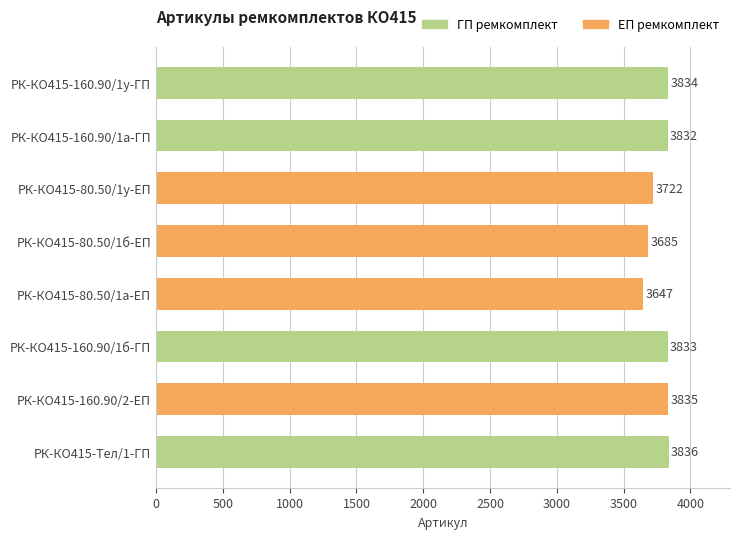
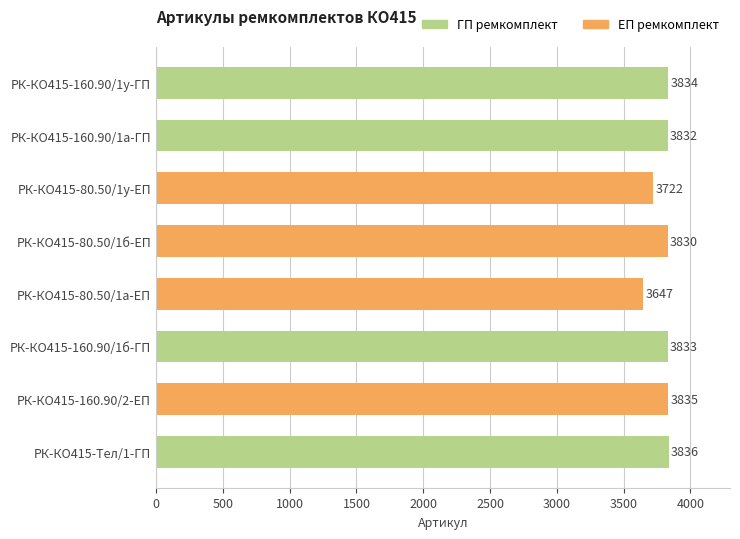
РК-КО415-80.50/1б-ЕП: 3685 -> 3830
